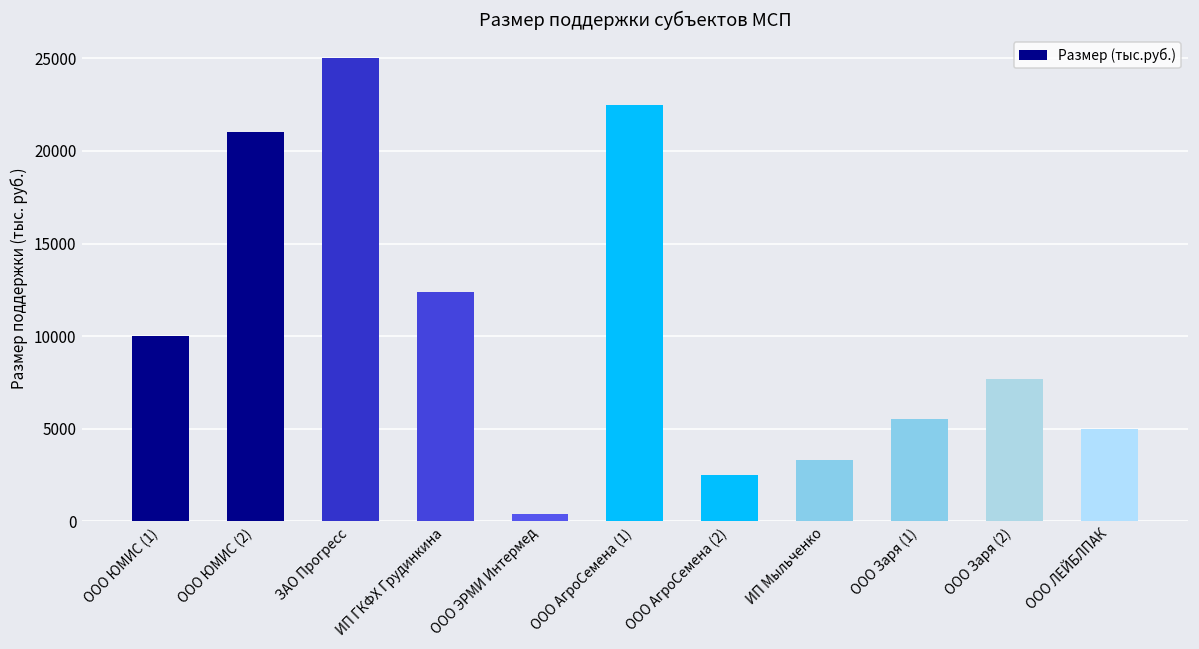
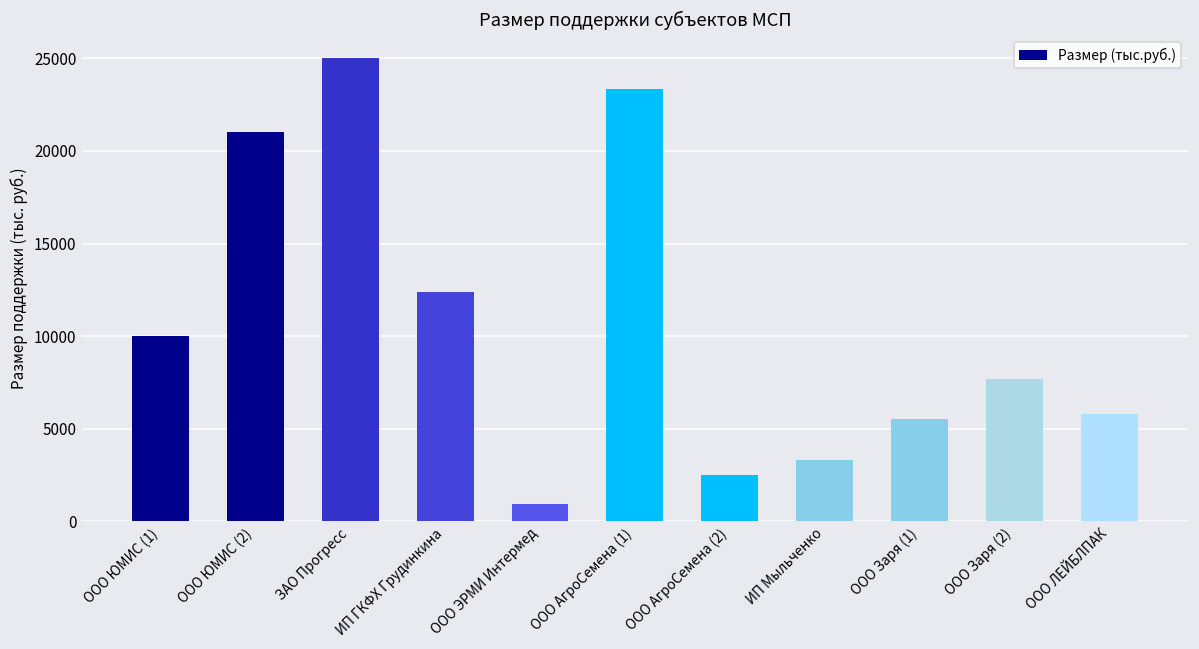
ООО ЭРМИ Интермед: 400 -> 900
ООО АгроСемена (1): 22500 -> 23300
ООО ЛЕЙБЛПАК: 5000 -> 5800
